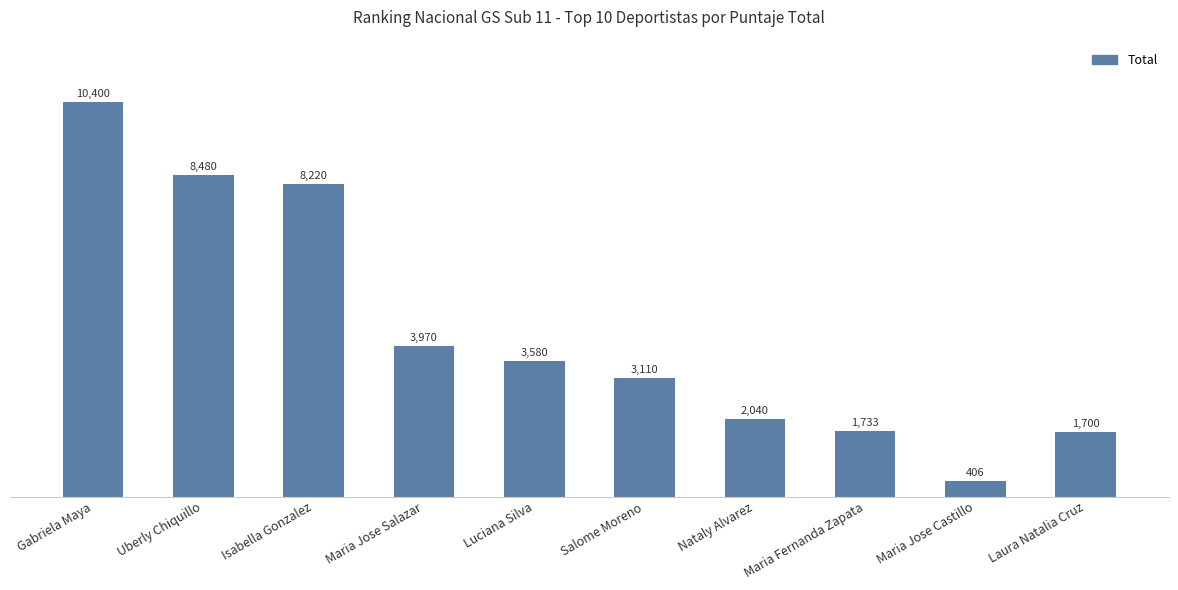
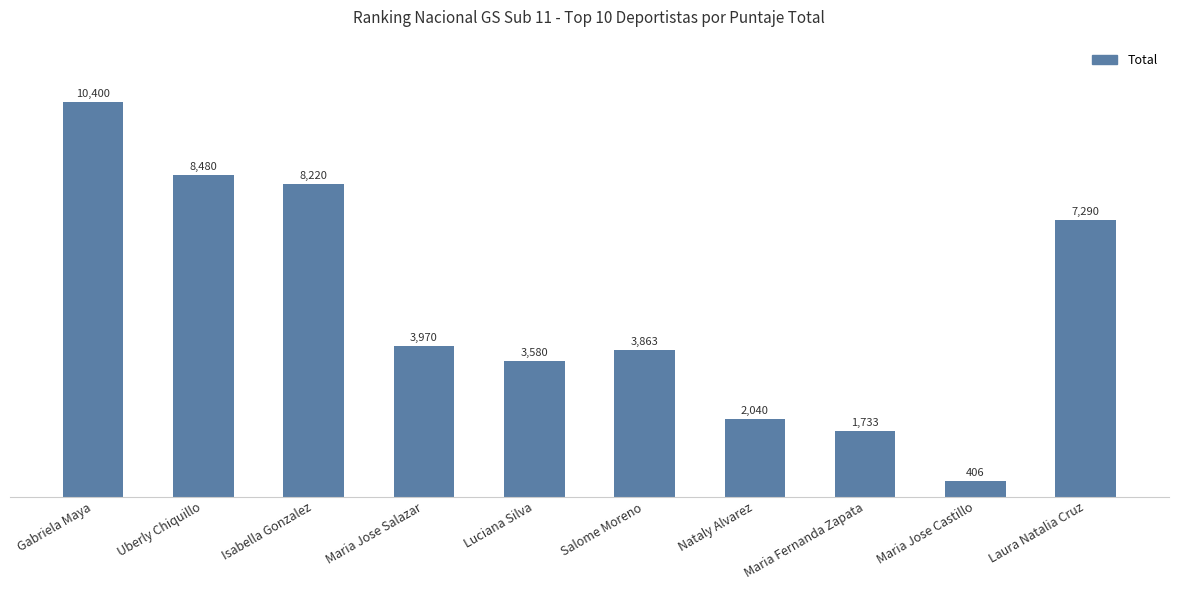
Salome Moreno: 3,110 -> 3,863
Laura Natalia Cruz: 1,700 -> 7,290
